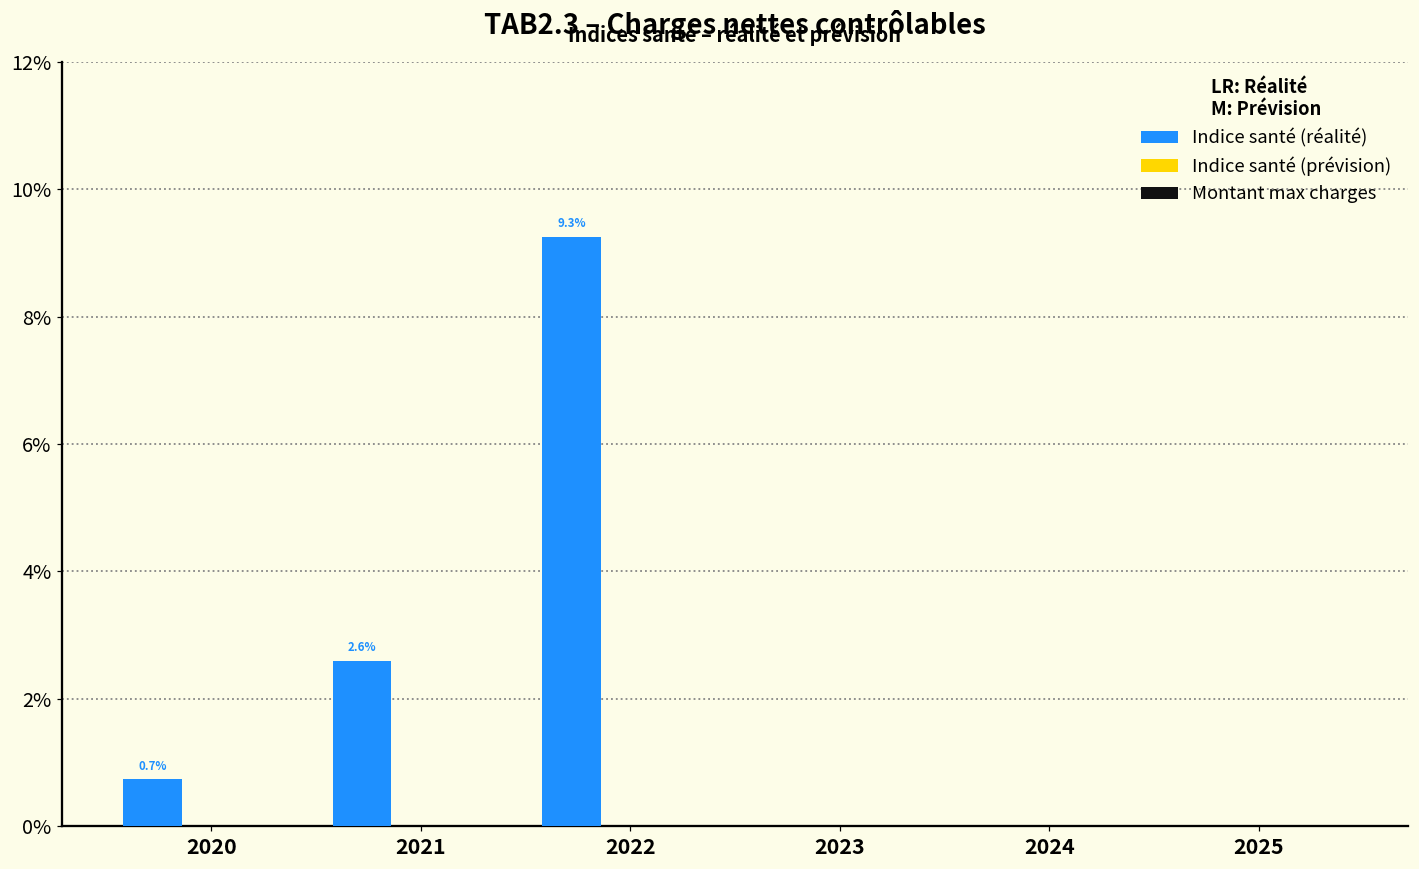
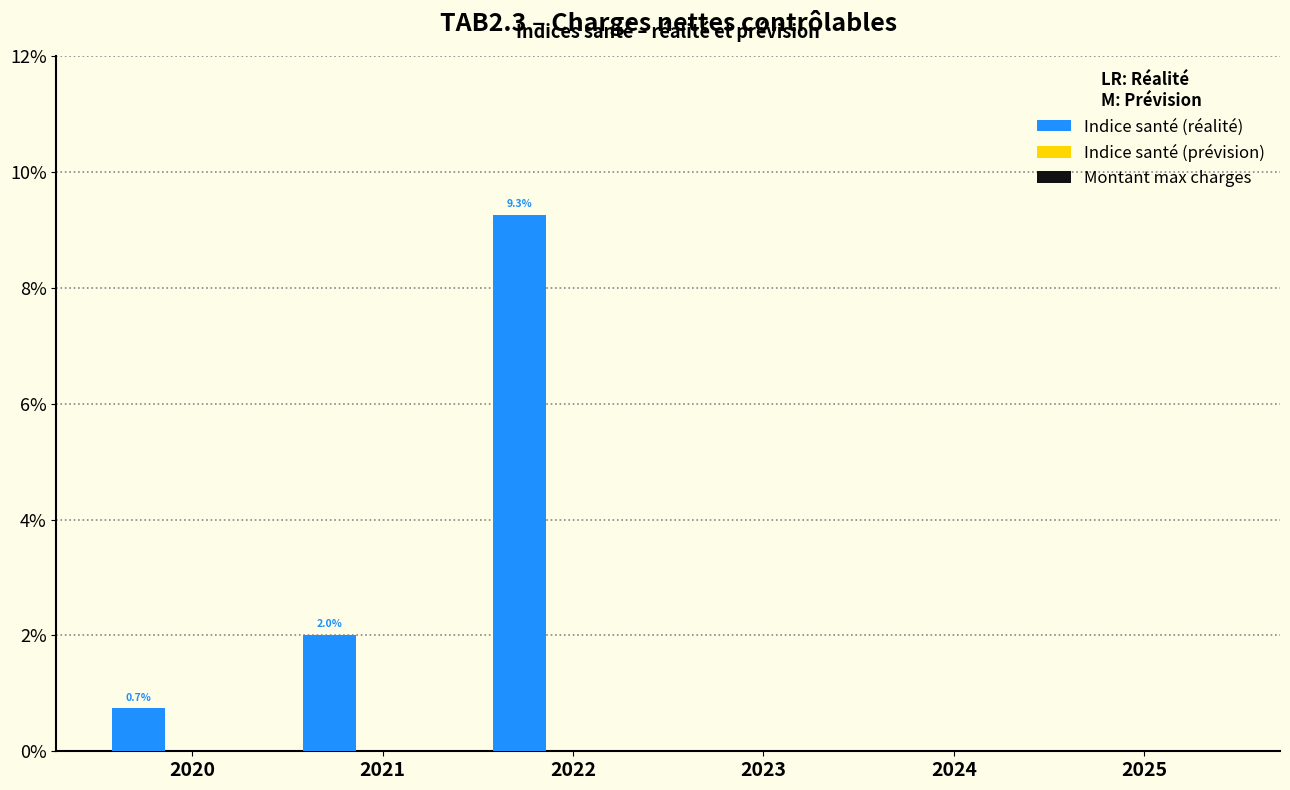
Indice santé (réalité), 2021: 2.6% -> 2.0%
